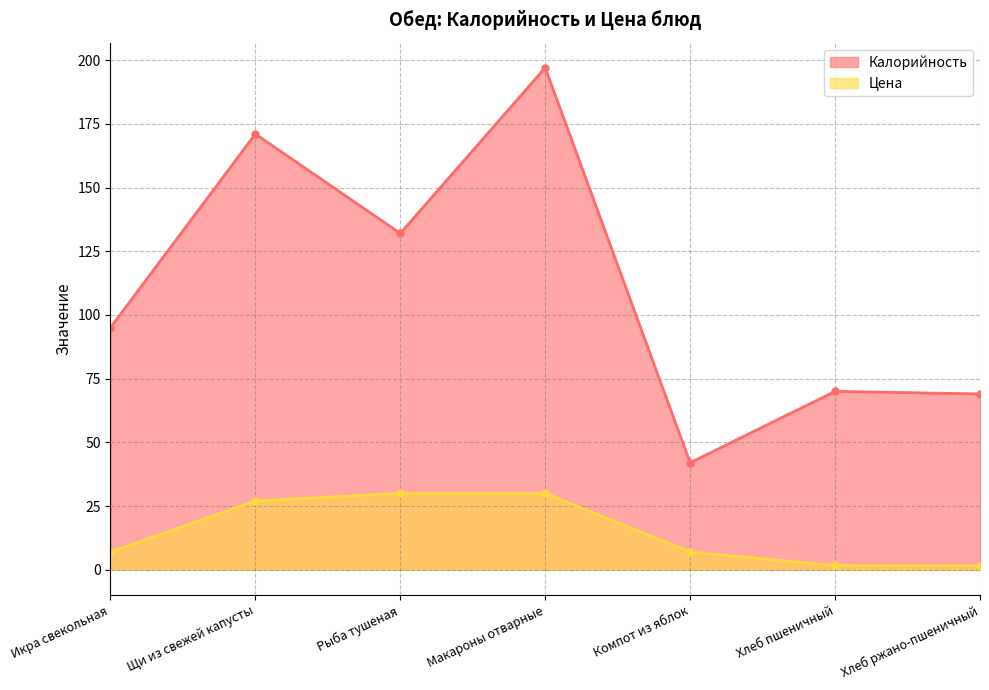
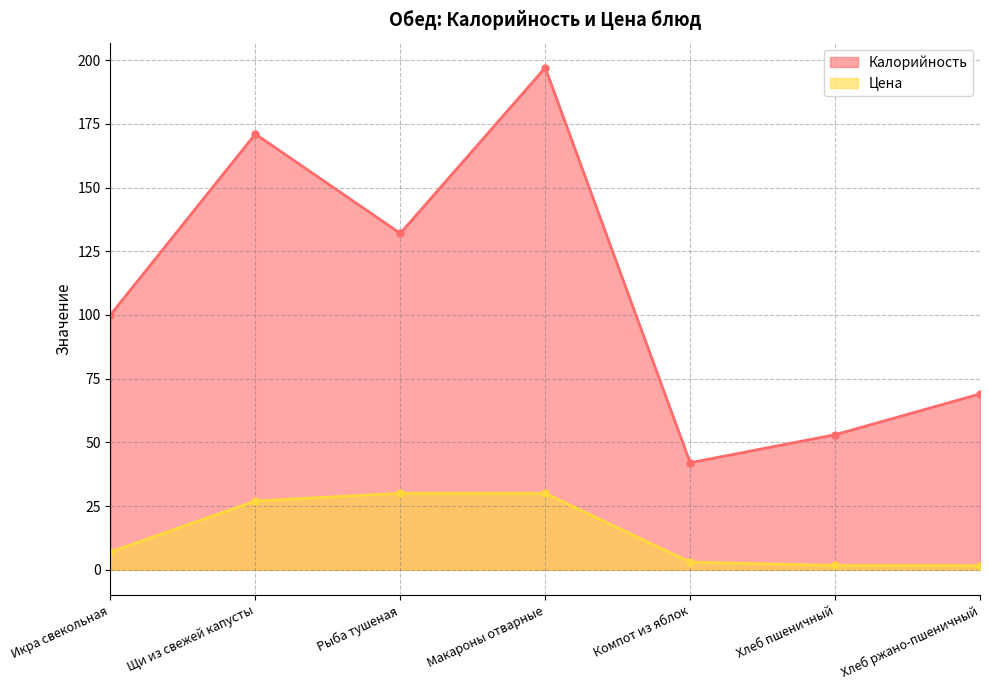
Калорийность, Икра свекольная: 95 -> 100
Цена, Компот из яблок: 7 -> 3
Калорийность, Хлеб пшеничный: 70 -> 53
